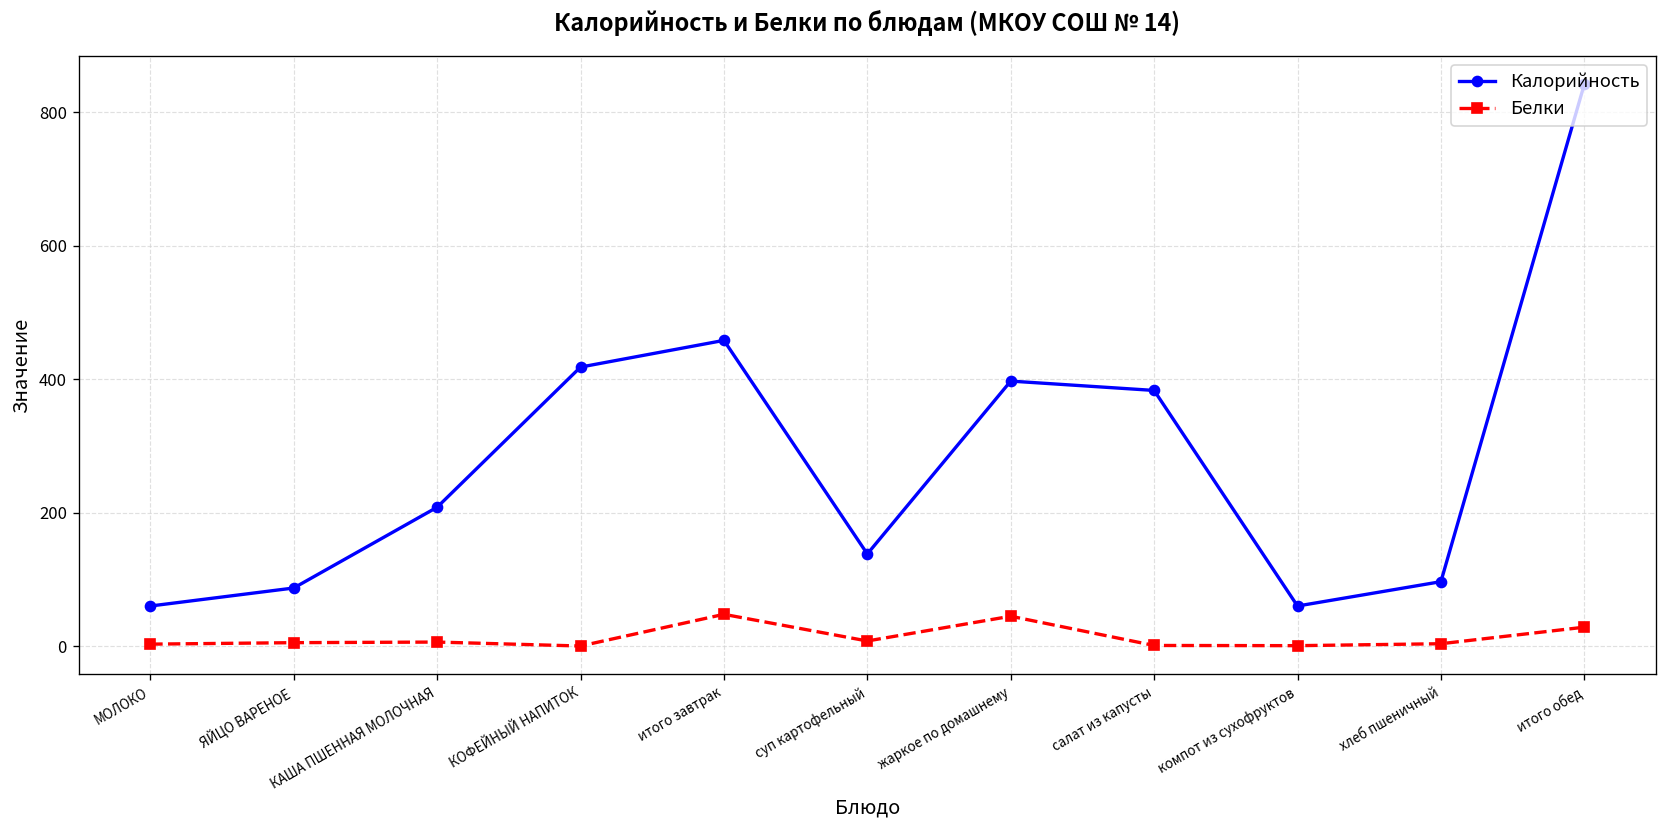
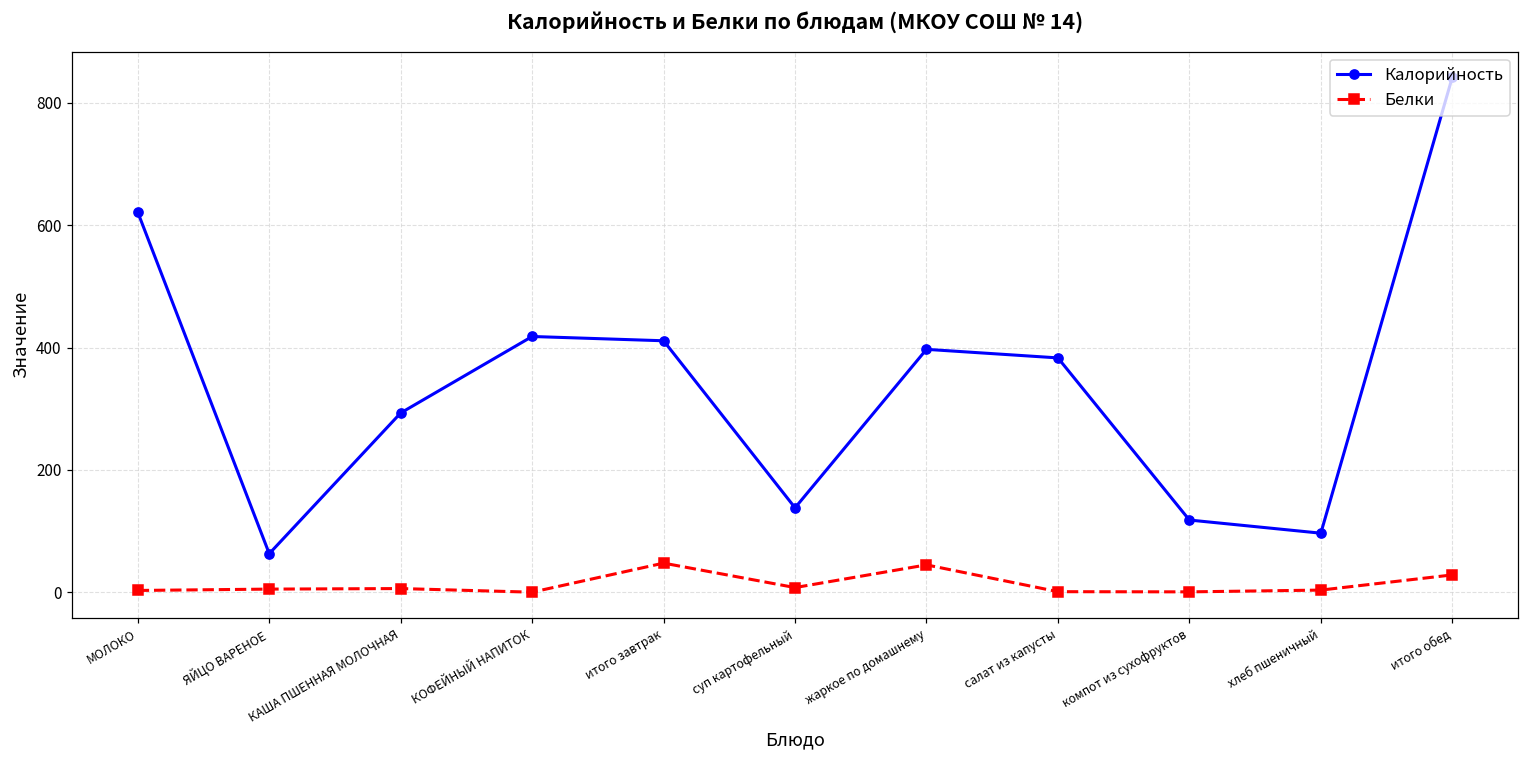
Калорийность, МОЛОКО: 60 -> 620
Калорийность, ЯЙЦО ВАРЕНОЕ: 90 -> 60
Калорийность, КАША ПШЕННАЯ МОЛОЧНАЯ: 210 -> 290
Калорийность, итого завтрак: 460 -> 410
Калорийность, компот из сухофруктов: 60 -> 120
